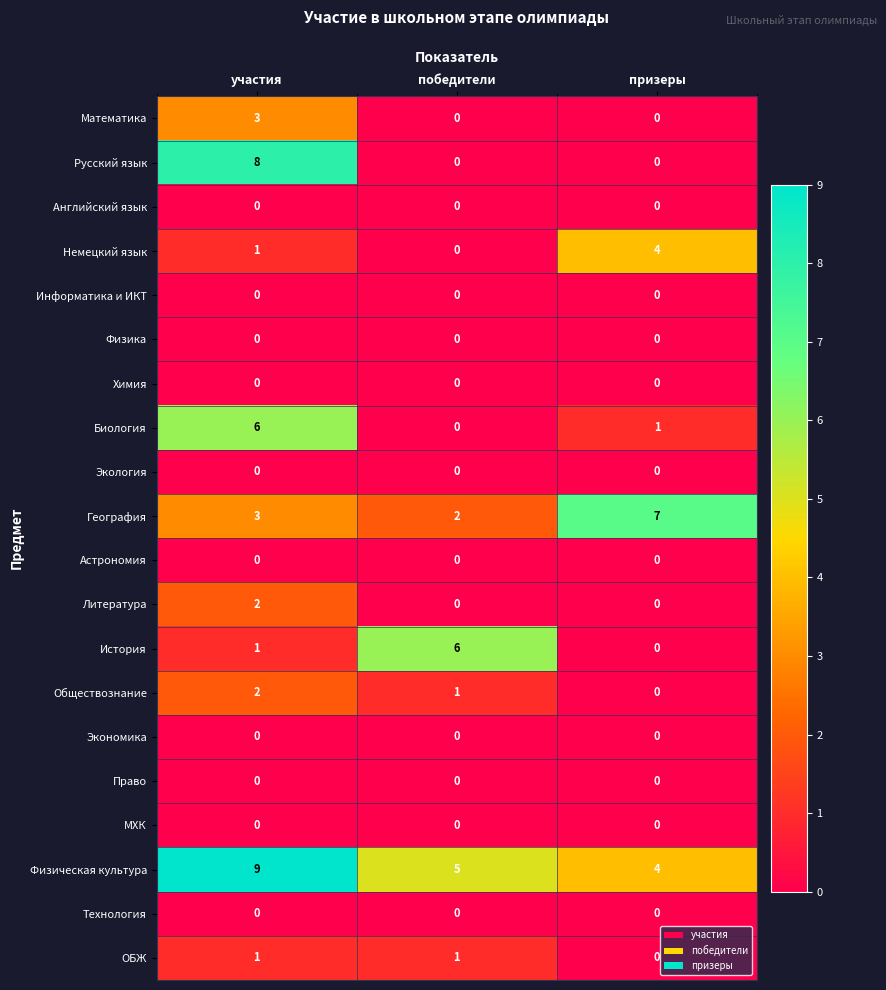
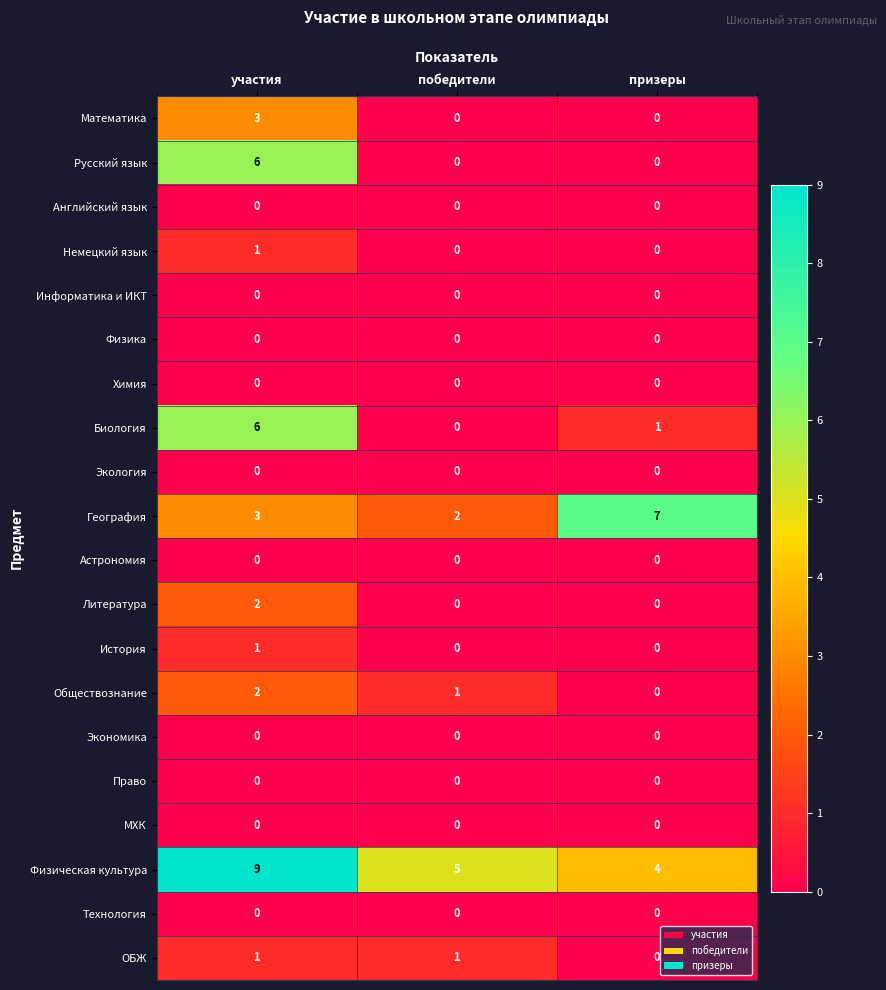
Русский язык, участия: 8 -> 6
Немецкий язык, призеры: 4 -> 0
История, победители: 6 -> 0
